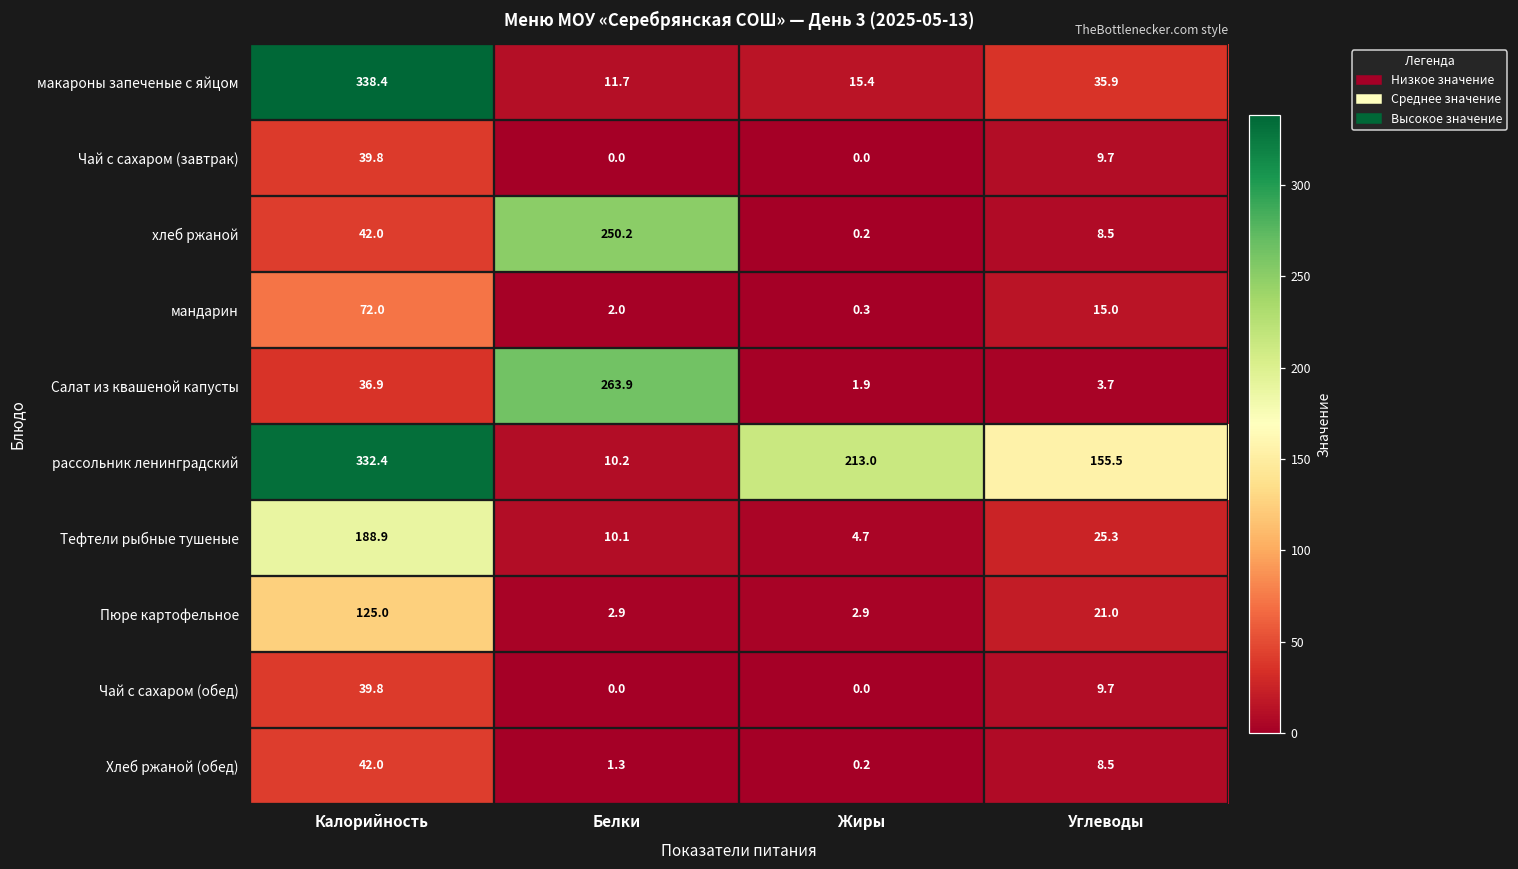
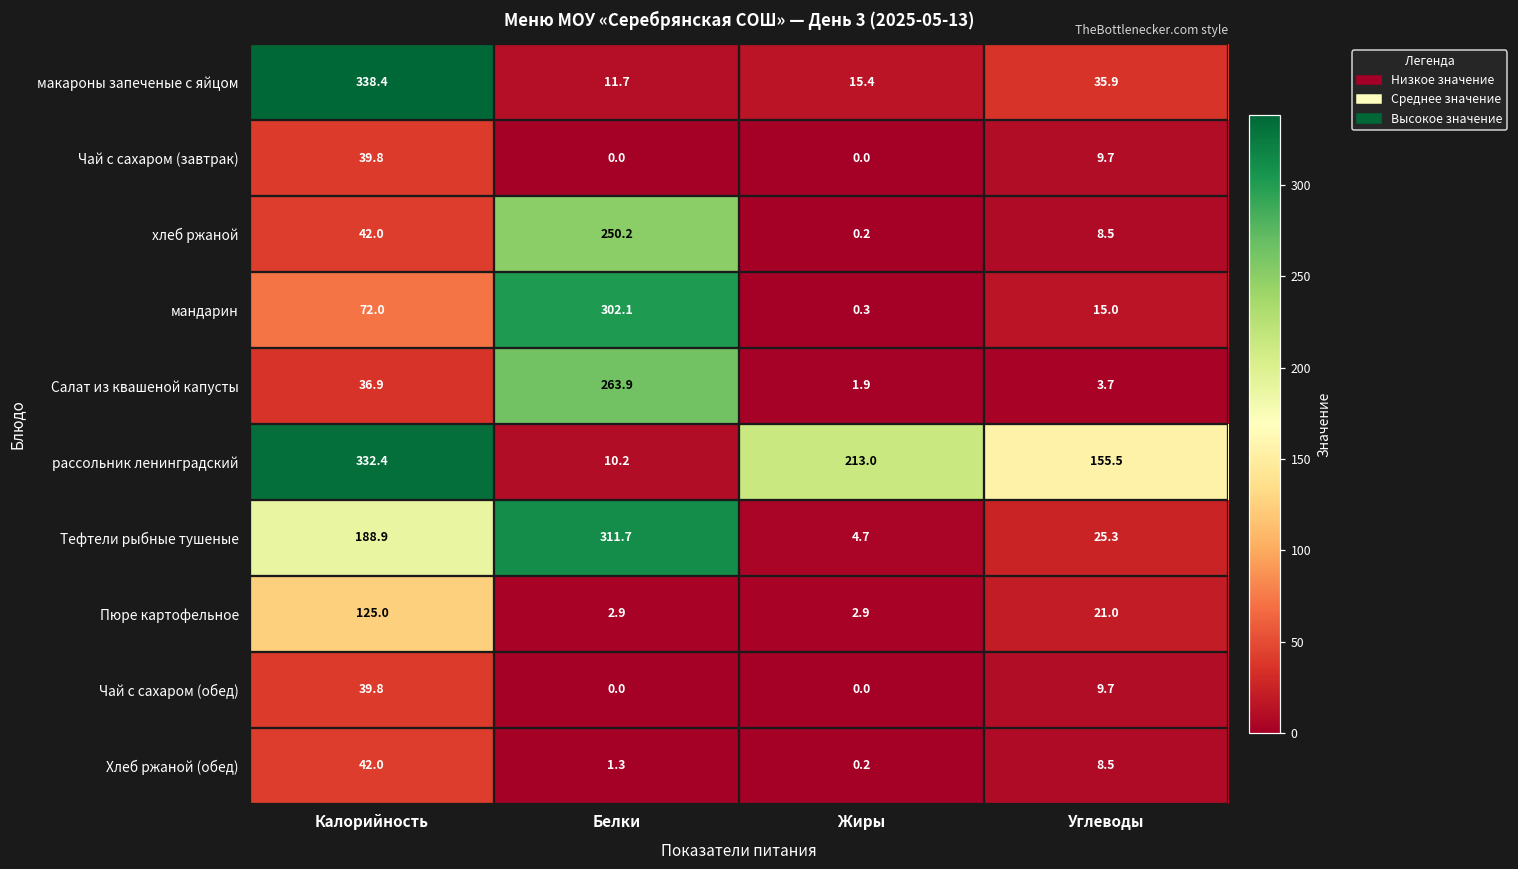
мандарин, Белки: 2.0 -> 302.1
Тефтели рыбные тушеные, Белки: 10.1 -> 311.7
